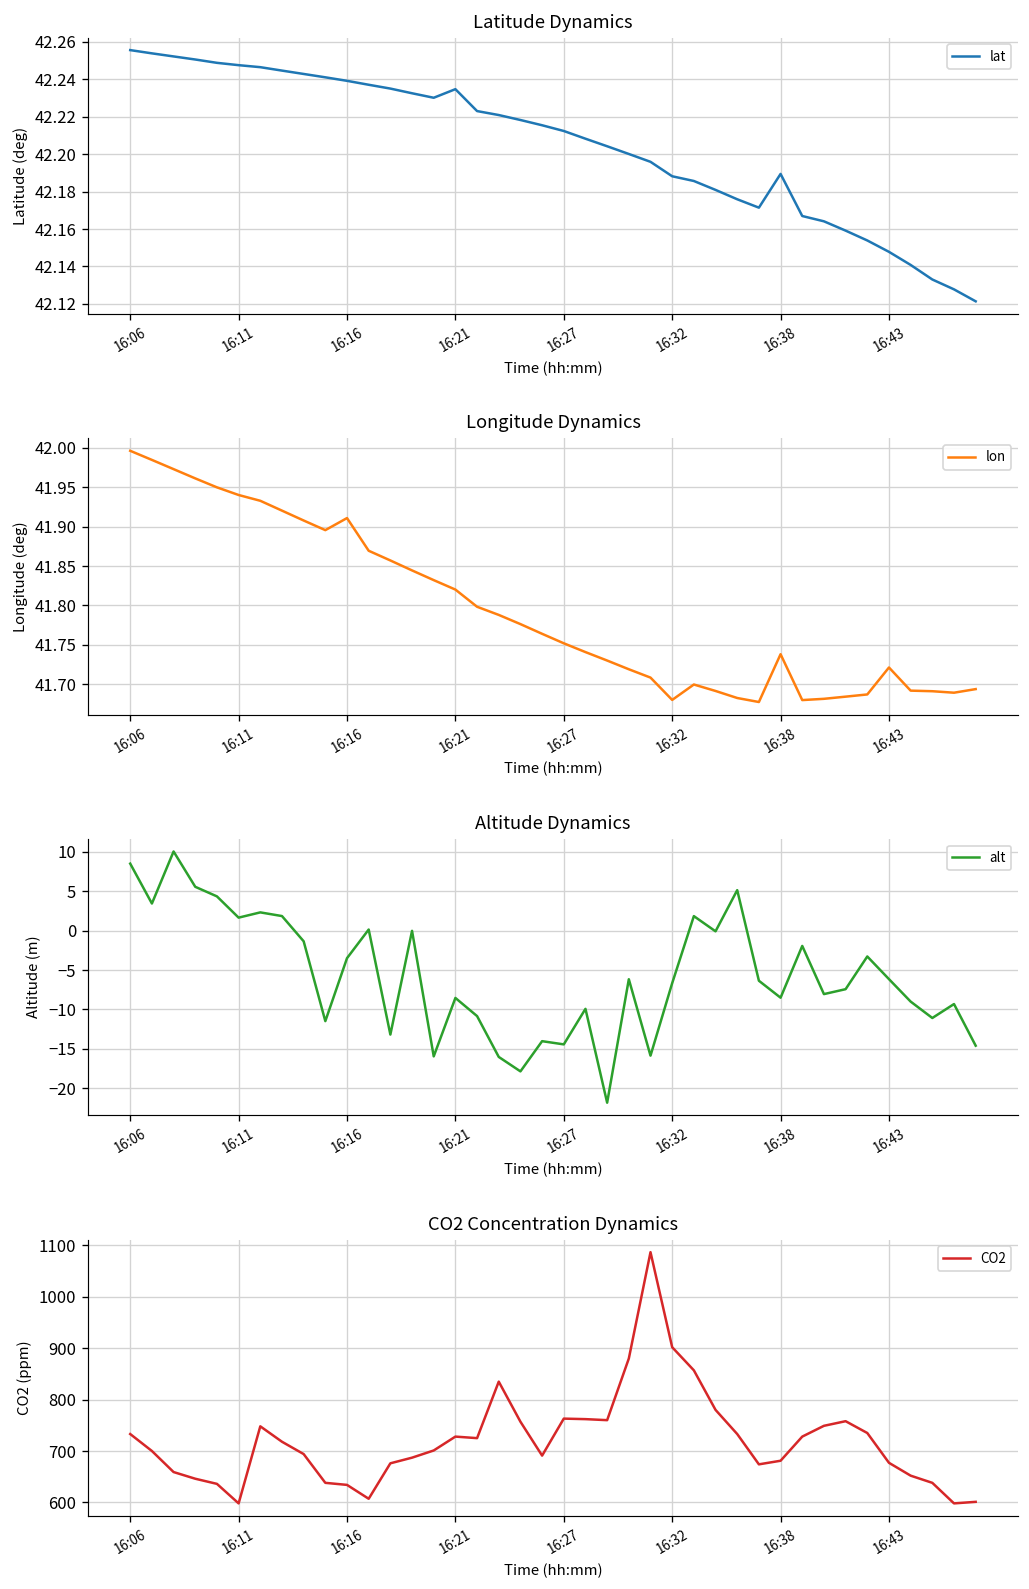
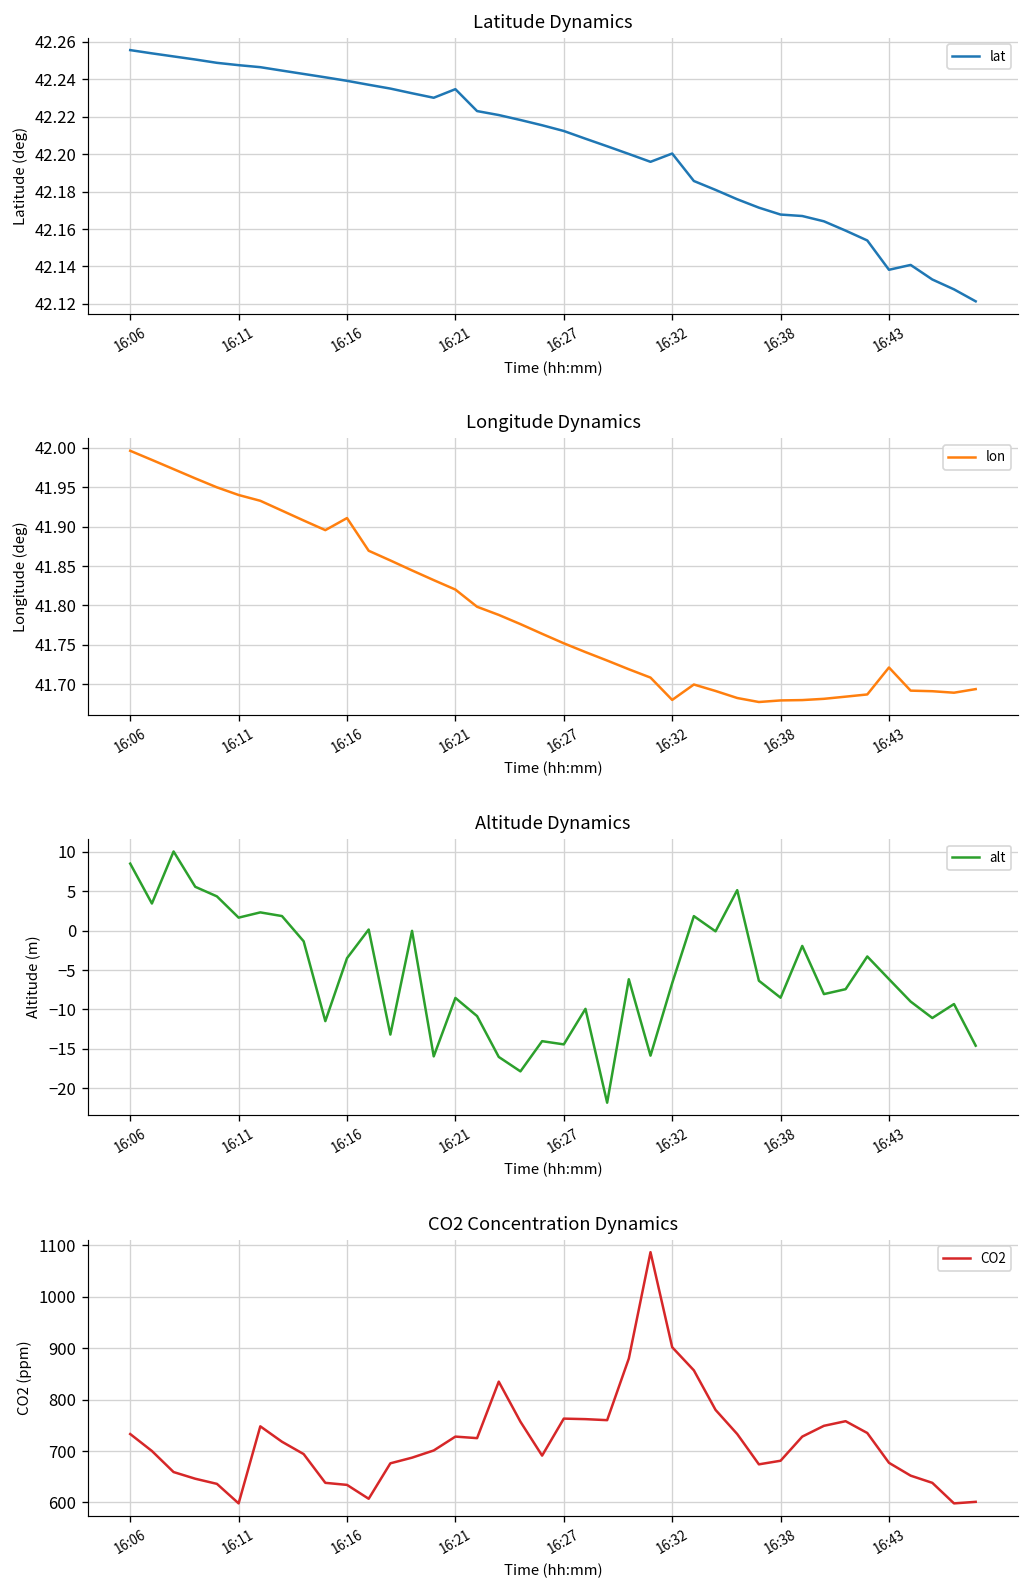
Latitude Dynamics, 16:32: 42.188 -> 42.200
Latitude Dynamics, 16:38: 42.189 -> 42.168
Latitude Dynamics, 16:43: 42.148 -> 42.138
Longitude Dynamics, 16:38: 41.74 -> 41.68
